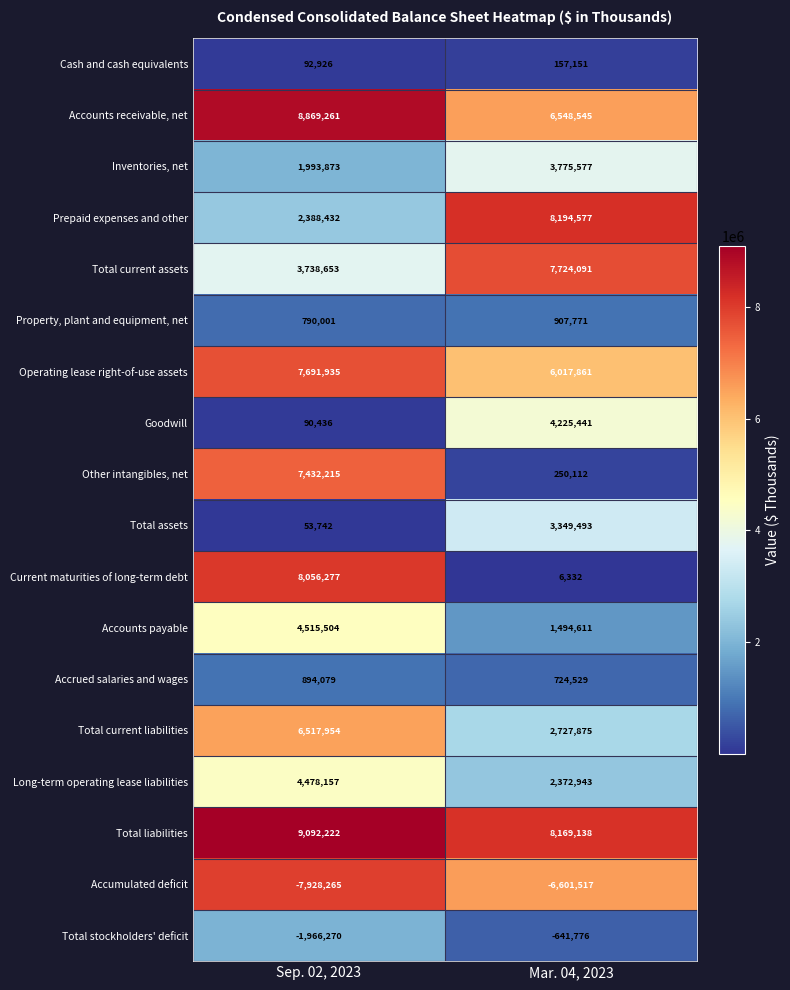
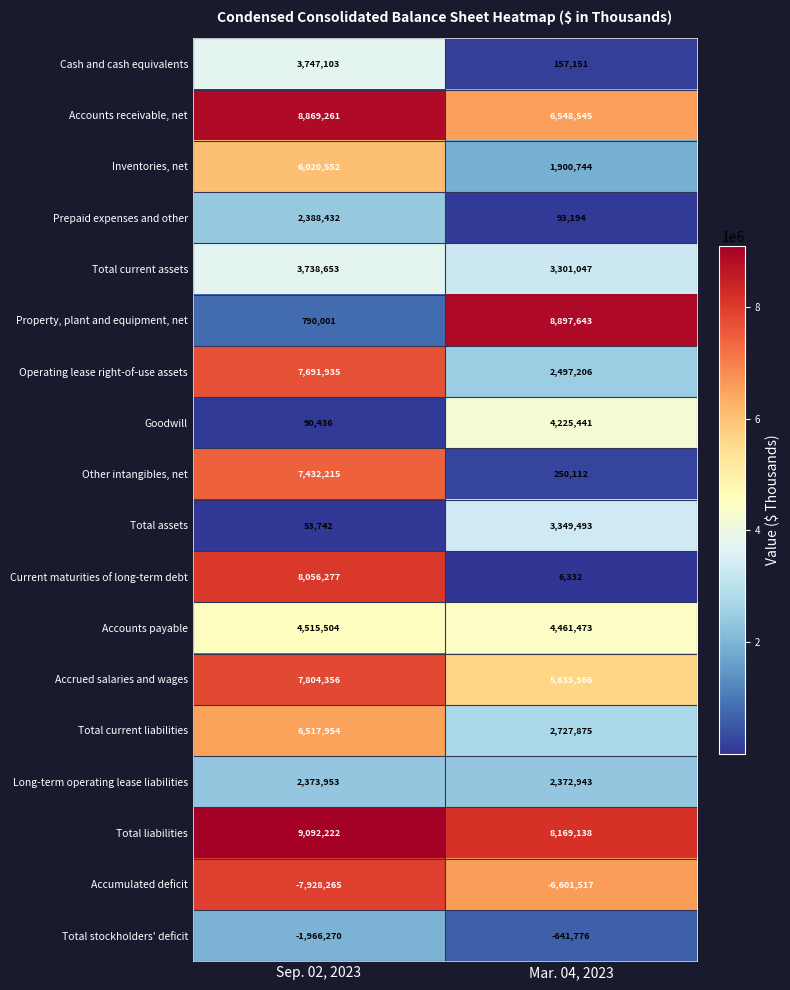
Cash and cash equivalents, Sep. 02, 2023: 92,926 -> 3,747,103
Inventories, net, Sep. 02, 2023: 1,993,873 -> 6,020,552
Inventories, net, Mar. 04, 2023: 3,775,577 -> 1,900,744
Prepaid expenses and other, Mar. 04, 2023: 8,194,577 -> 93,194
Total current assets, Mar. 04, 2023: 7,724,091 -> 3,301,047
Property, plant and equipment, net, Mar. 04, 2023: 907,771 -> 8,897,643
Operating lease right-of-use assets, Mar. 04, 2023: 6,017,861 -> 2,497,206
Accounts payable, Mar. 04, 2023: 1,494,611 -> 4,461,473
Accrued salaries and wages, Sep. 02, 2023: 894,079 -> 7,804,356
Accrued salaries and wages, Mar. 04, 2023: 724,529 -> 5,635,566
Long-term operating lease liabilities, Sep. 02, 2023: 4,478,157 -> 2,373,953
